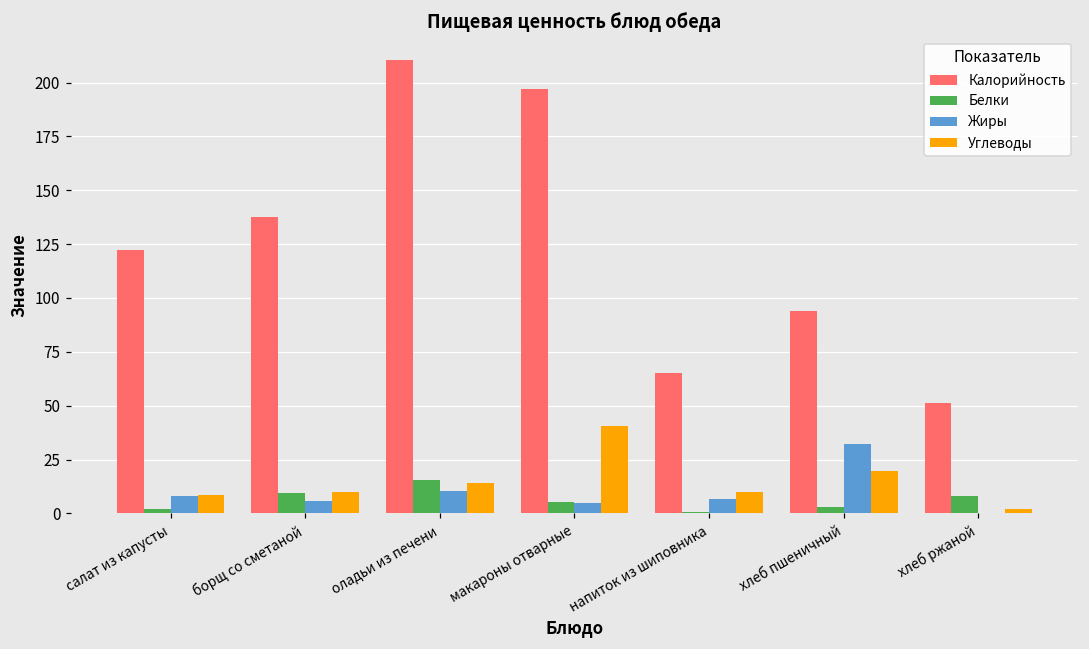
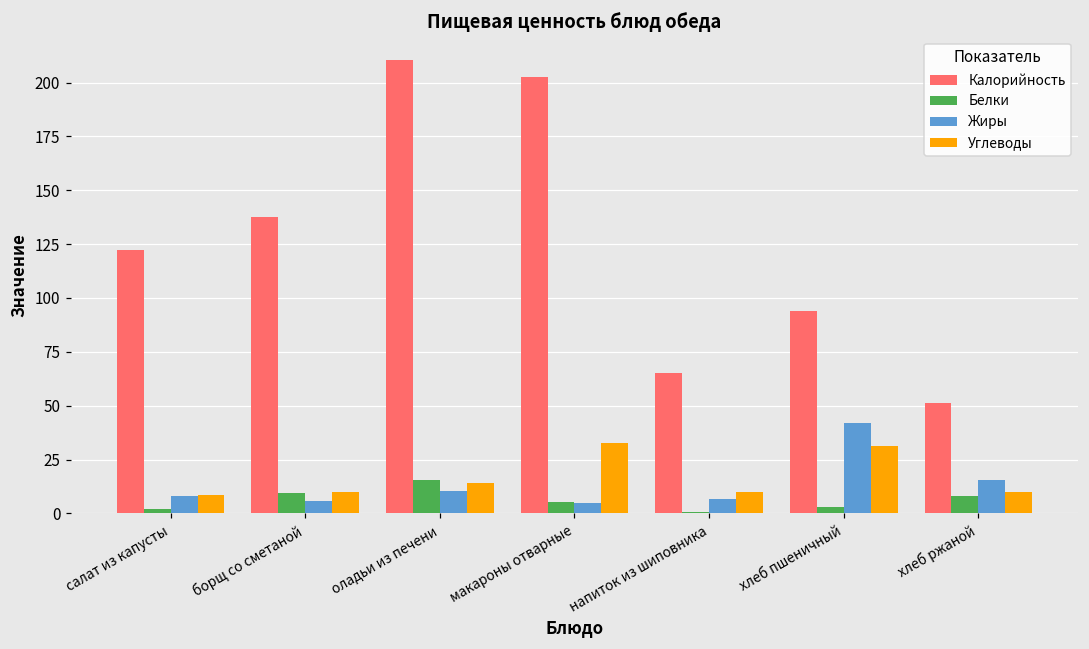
Калорийность, макароны отварные: 197 -> 203
Углеводы, макароны отварные: 41 -> 33
Жиры, хлеб пшеничный: 32 -> 42
Углеводы, хлеб пшеничный: 20 -> 32
Жиры, хлеб ржаной: 0 -> 16
Углеводы, хлеб ржаной: 2 -> 10
